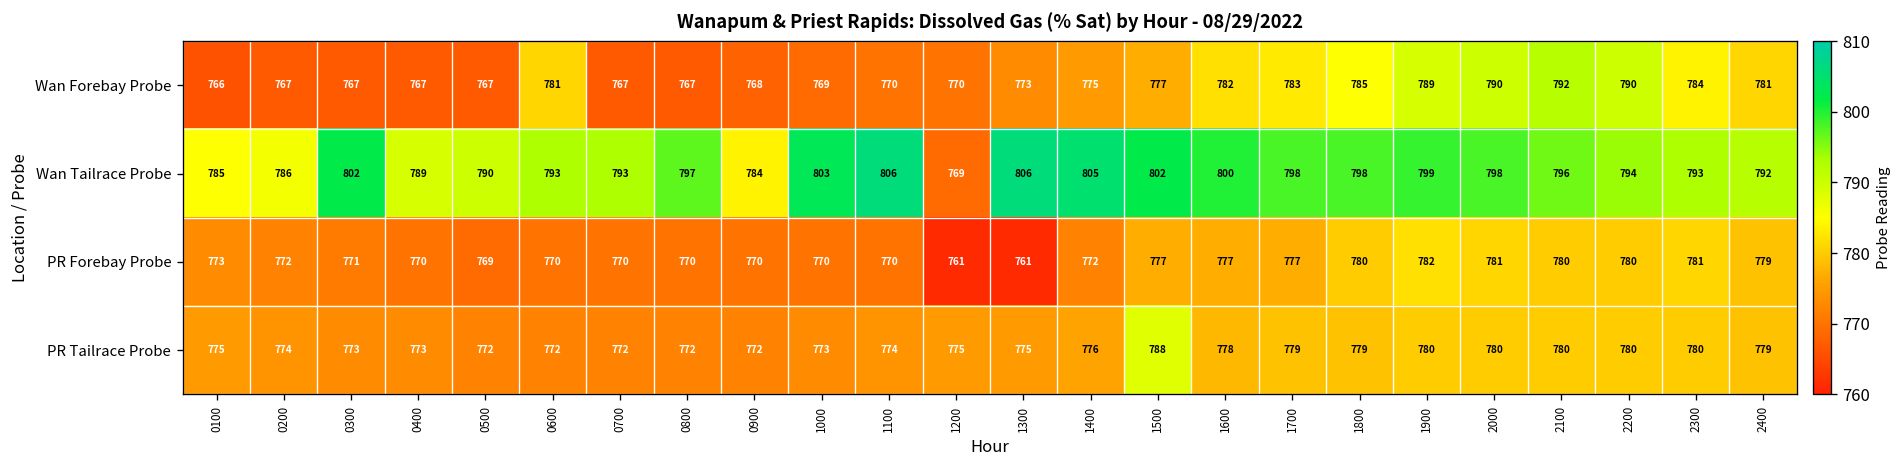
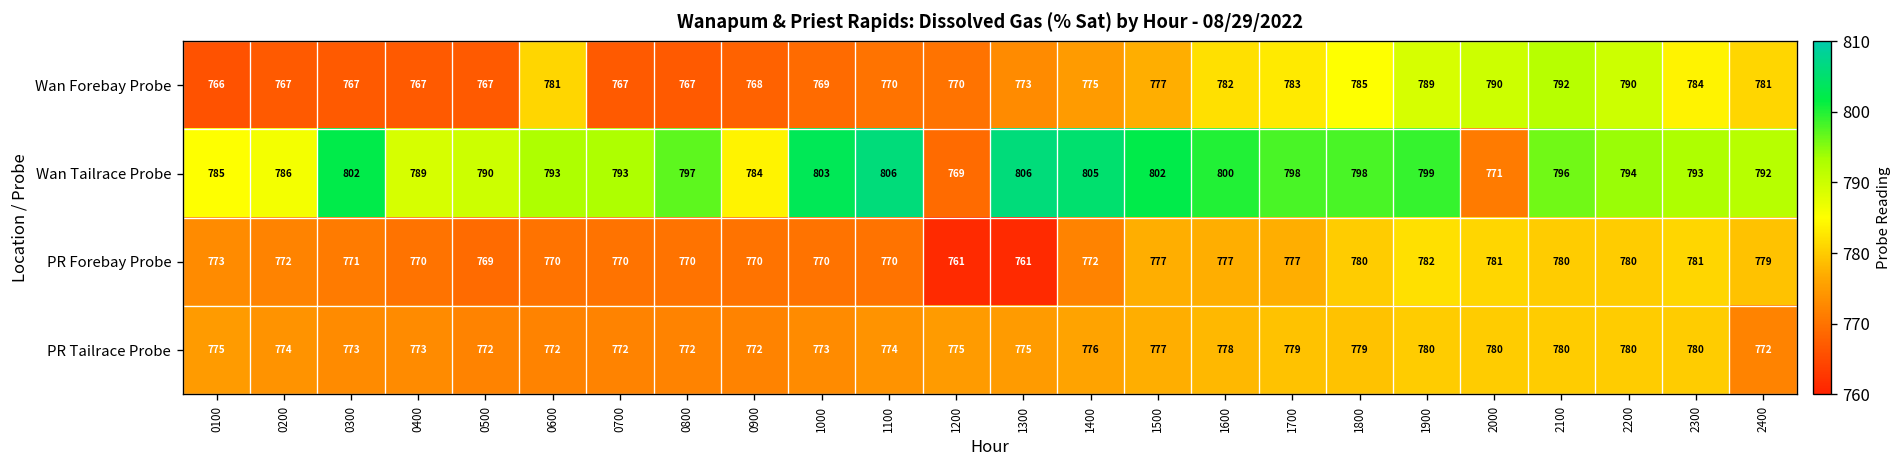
Wan Tailrace Probe, 2000: 798 -> 771
PR Tailrace Probe, 1500: 788 -> 777
PR Tailrace Probe, 2400: 779 -> 772
